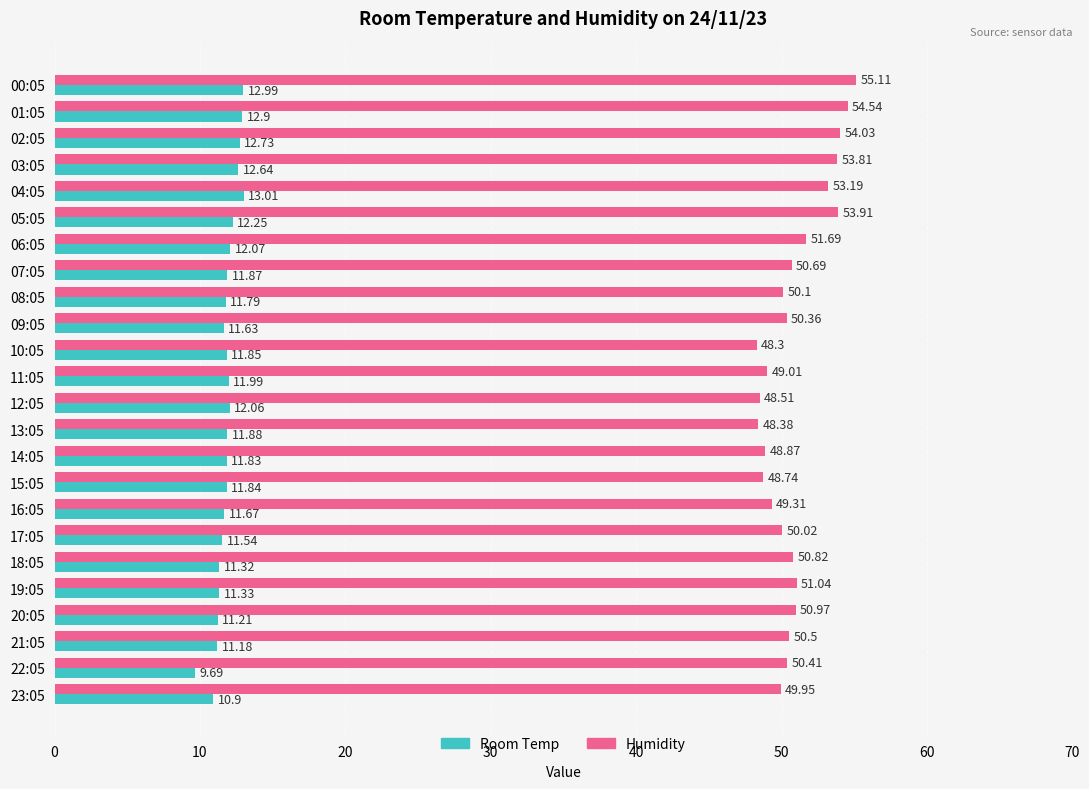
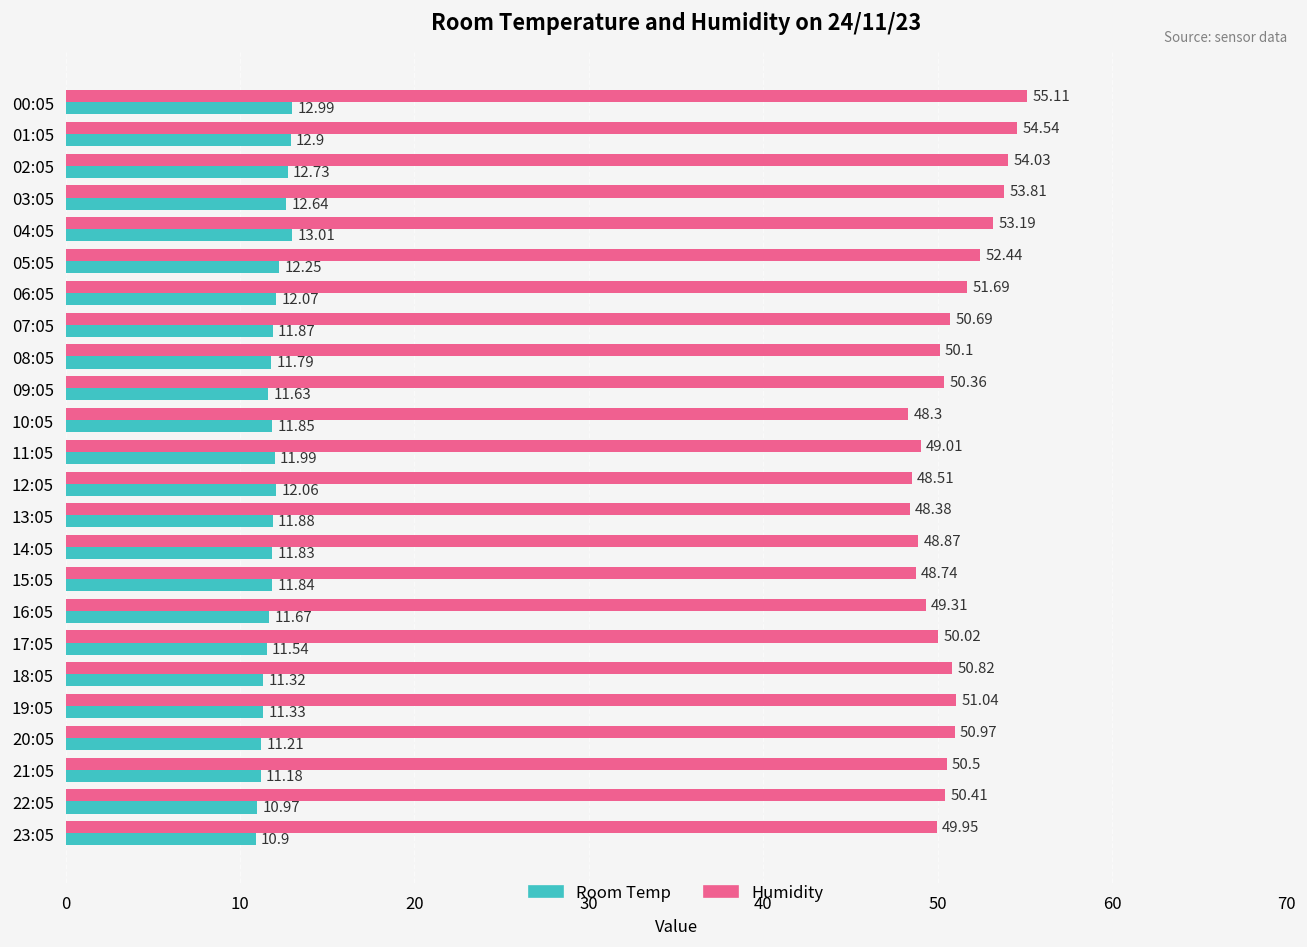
Humidity, 05:05: 53.91 -> 52.44
Room Temp, 22:05: 9.69 -> 10.97
